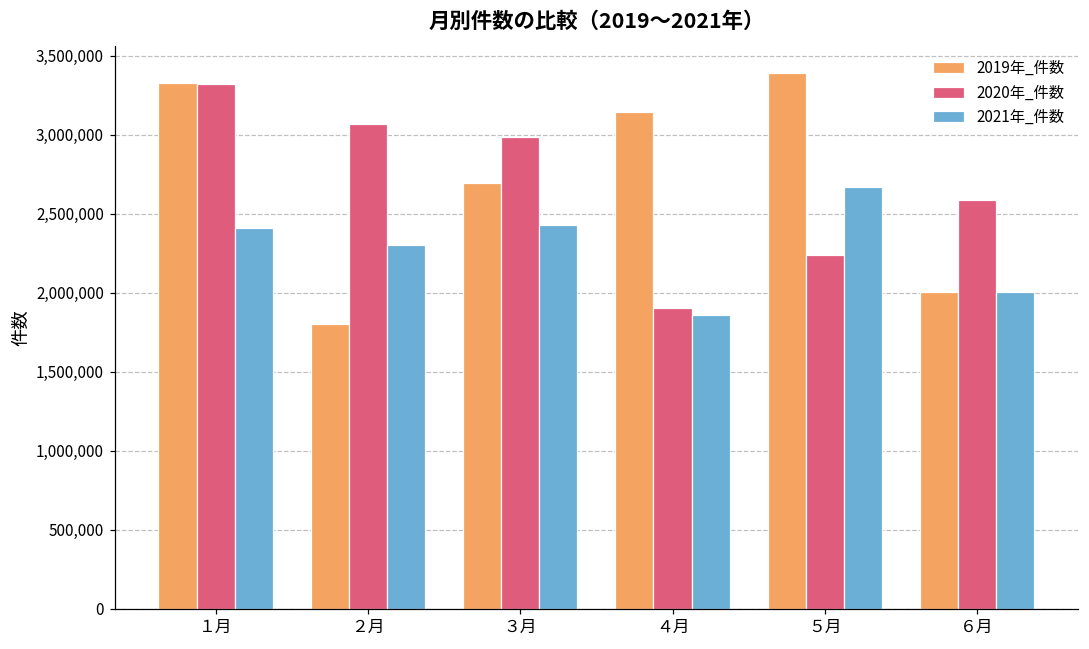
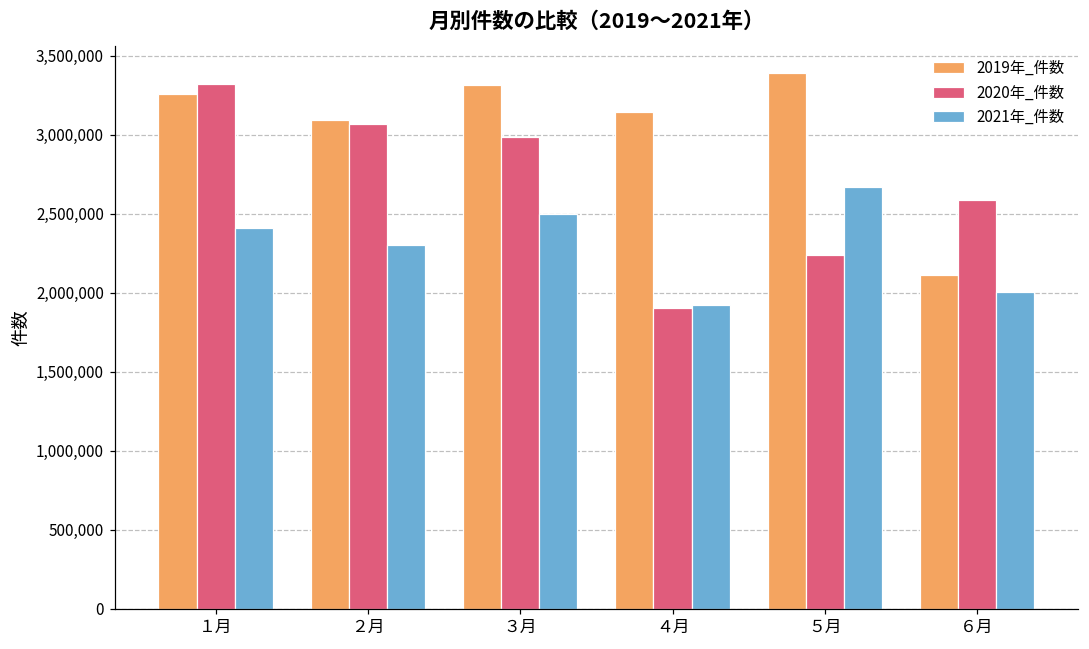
2019年_件数, １月: 3,330,000 -> 3,260,000
2019年_件数, ２月: 1,800,000 -> 3,090,000
2019年_件数, ３月: 2,700,000 -> 3,310,000
2021年_件数, ３月: 2,430,000 -> 2,500,000
2021年_件数, ４月: 1,860,000 -> 1,920,000
2019年_件数, ６月: 2,010,000 -> 2,110,000
